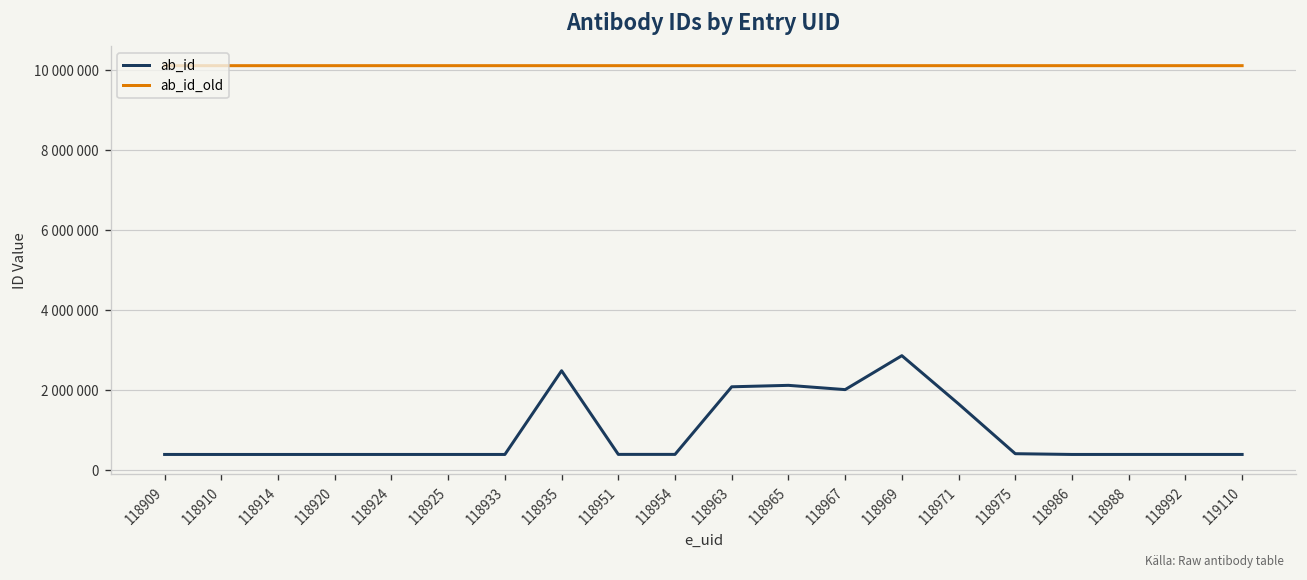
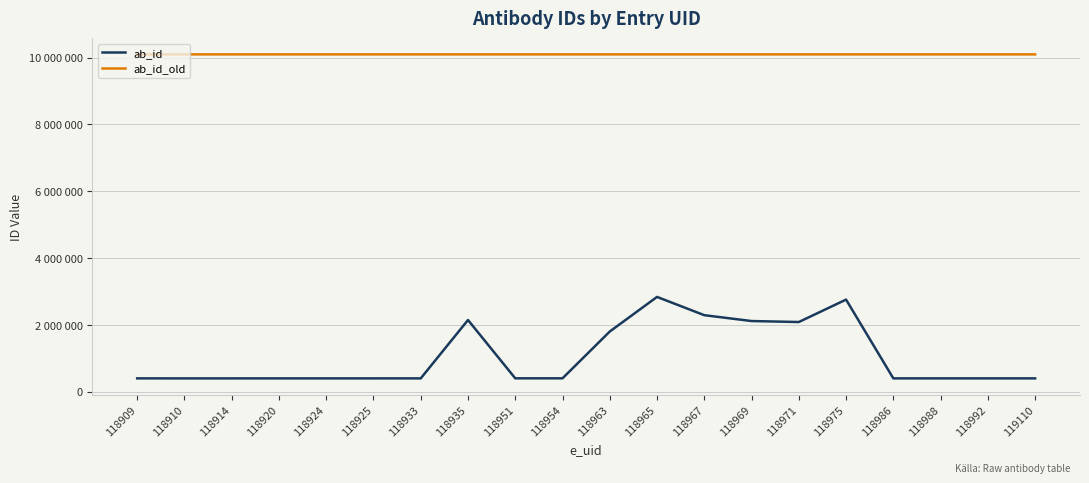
ab_id, 118935: 2500000 -> 2100000
ab_id, 118963: 2100000 -> 1800000
ab_id, 118965: 2100000 -> 2800000
ab_id, 118967: 2000000 -> 2300000
ab_id, 118969: 2900000 -> 2100000
ab_id, 118971: 1700000 -> 2100000
ab_id, 118975: 400000 -> 2800000
